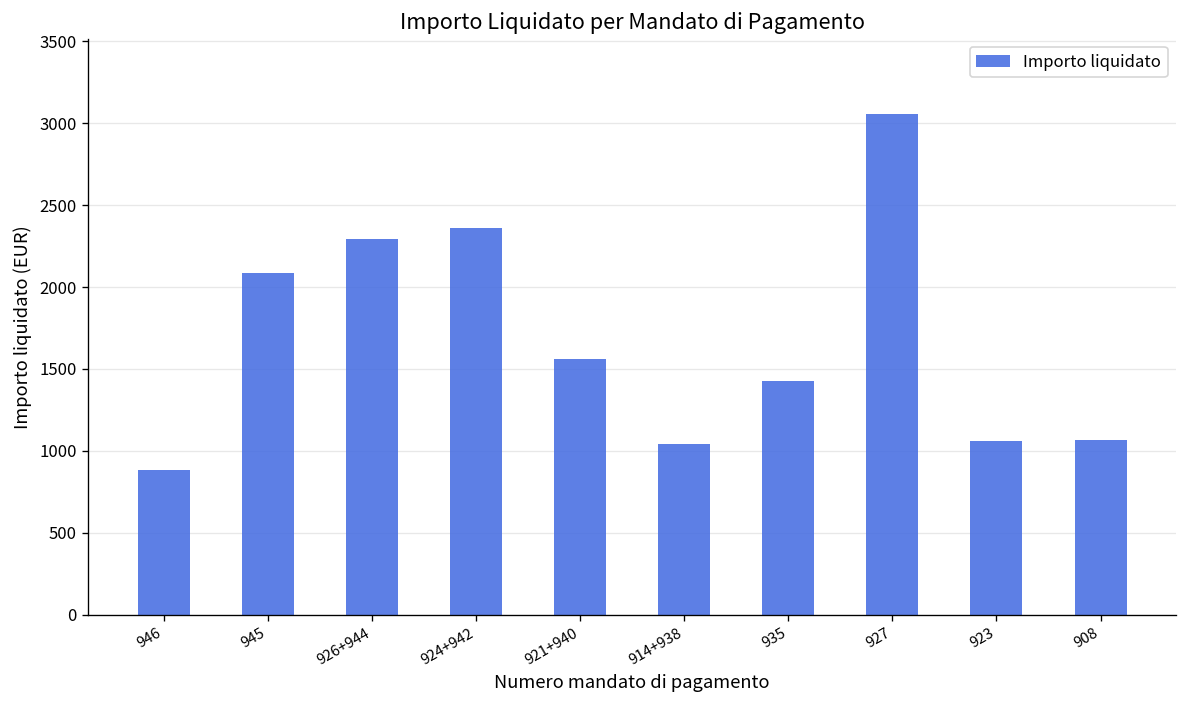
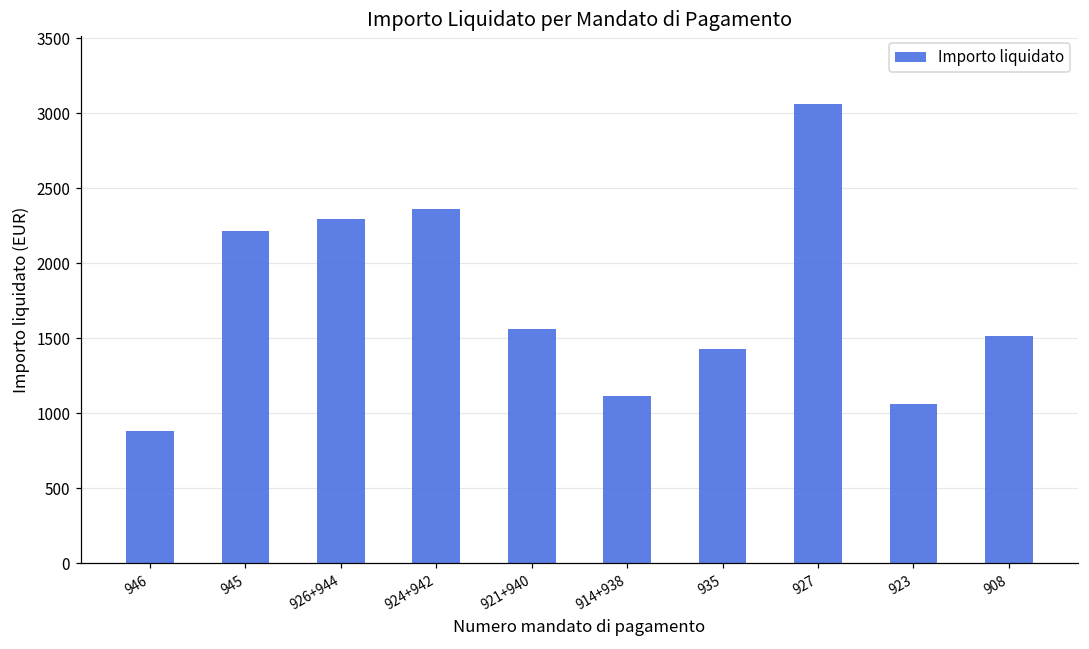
945: 2080 -> 2210
914+938: 1040 -> 1110
908: 1060 -> 1510
